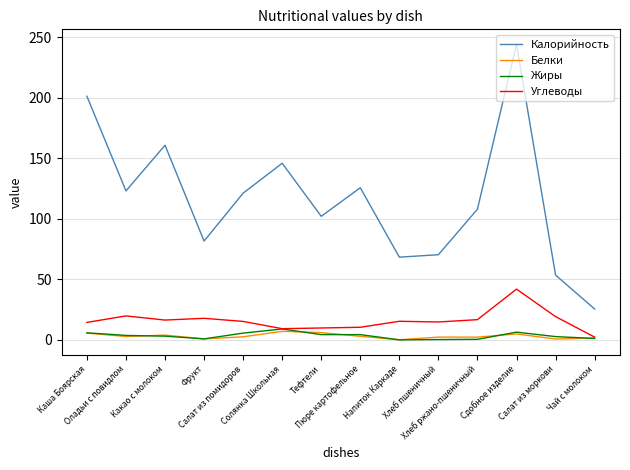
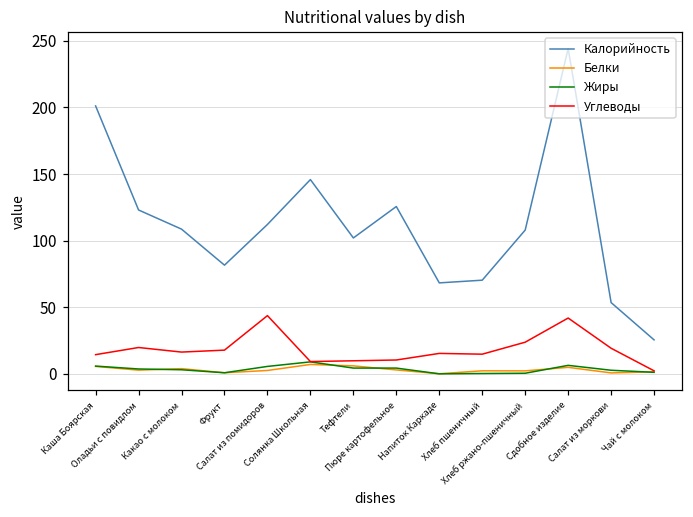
Калорийность, Какао с молоком: 161 -> 109
Калорийность, Салат из помидоров: 121 -> 112
Углеводы, Салат из помидоров: 15 -> 44
Углеводы, Хлеб ржано-пшеничный: 17 -> 24
